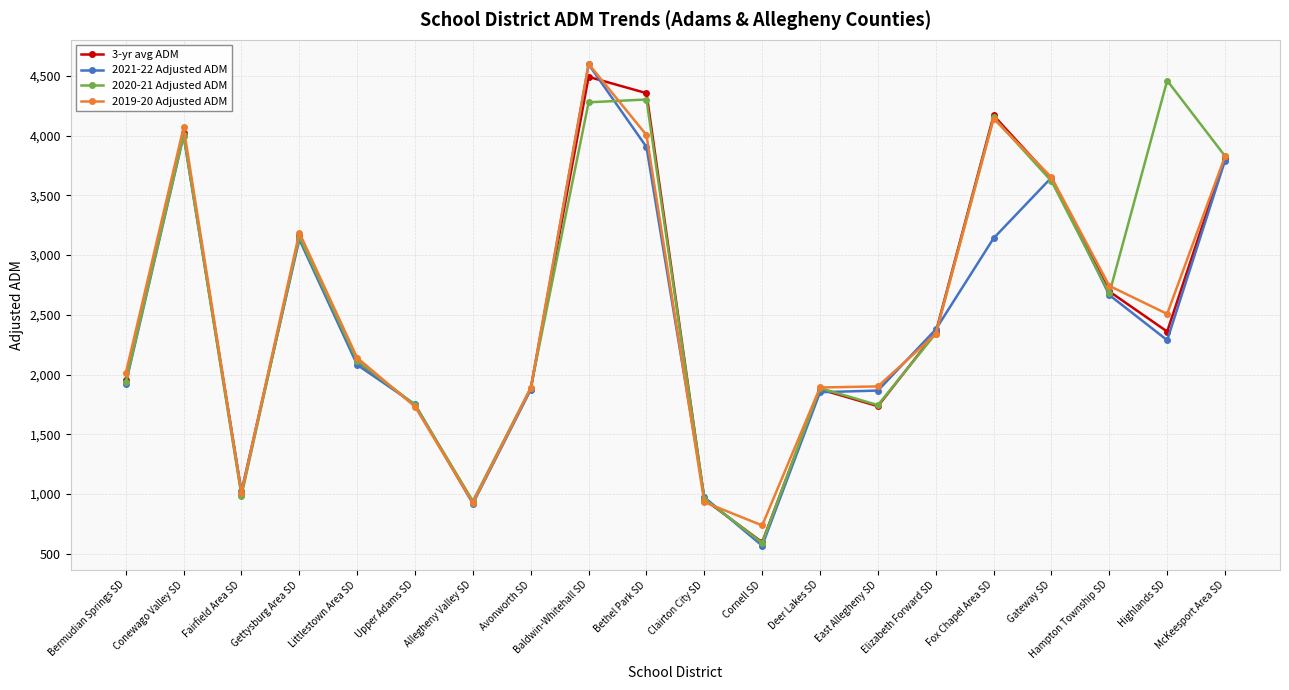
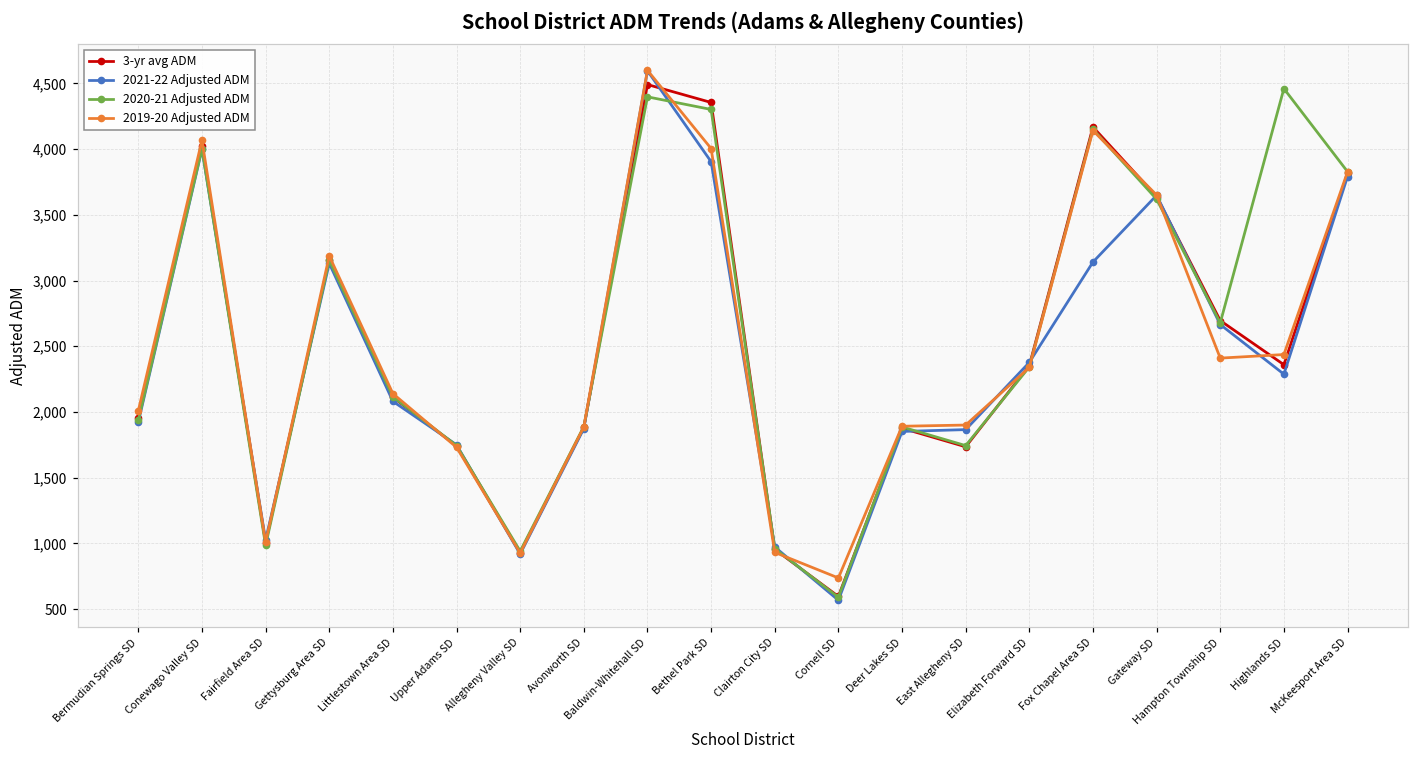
2020-21 Adjusted ADM, Baldwin-Whitehall SD: 4,280 -> 4,400
2019-20 Adjusted ADM, Hampton Township SD: 2,740 -> 2,410
2019-20 Adjusted ADM, Highlands SD: 2,510 -> 2,440
